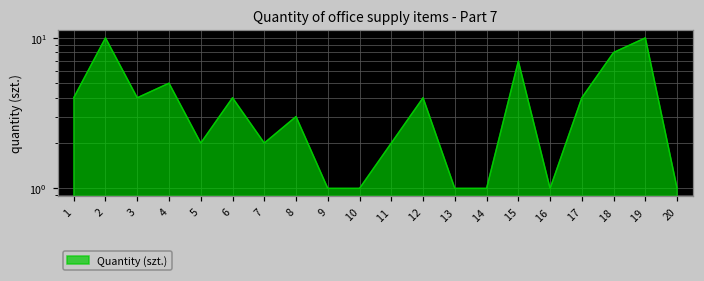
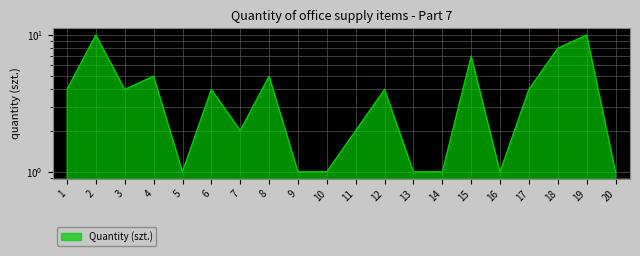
5: 2 -> 1
8: 3 -> 5
